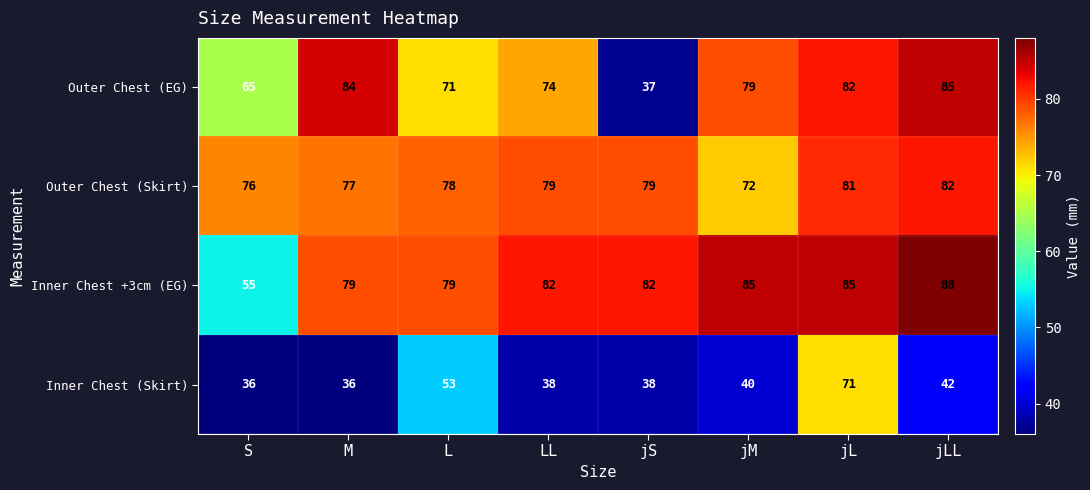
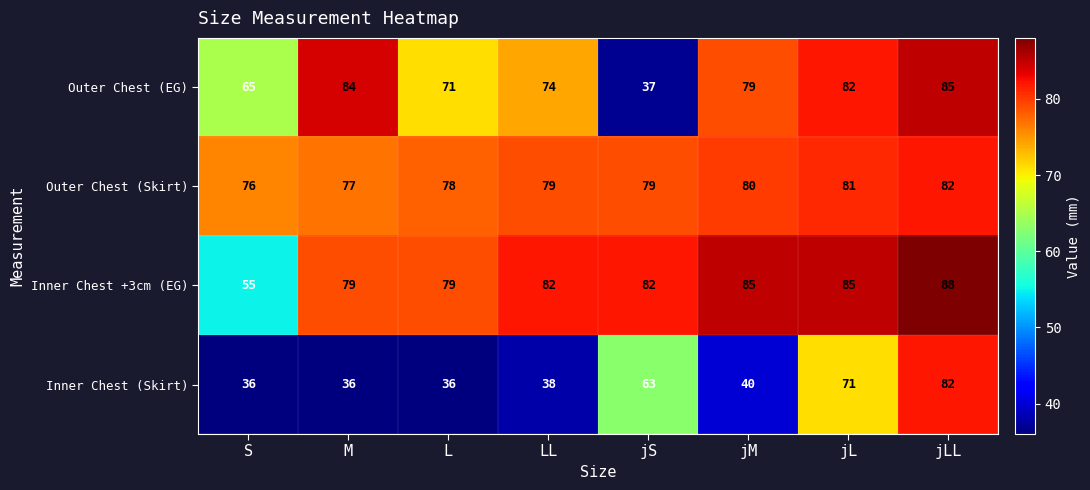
Outer Chest (Skirt), jM: 72 -> 80
Inner Chest (Skirt), L: 53 -> 36
Inner Chest (Skirt), jS: 38 -> 63
Inner Chest (Skirt), jLL: 42 -> 82
